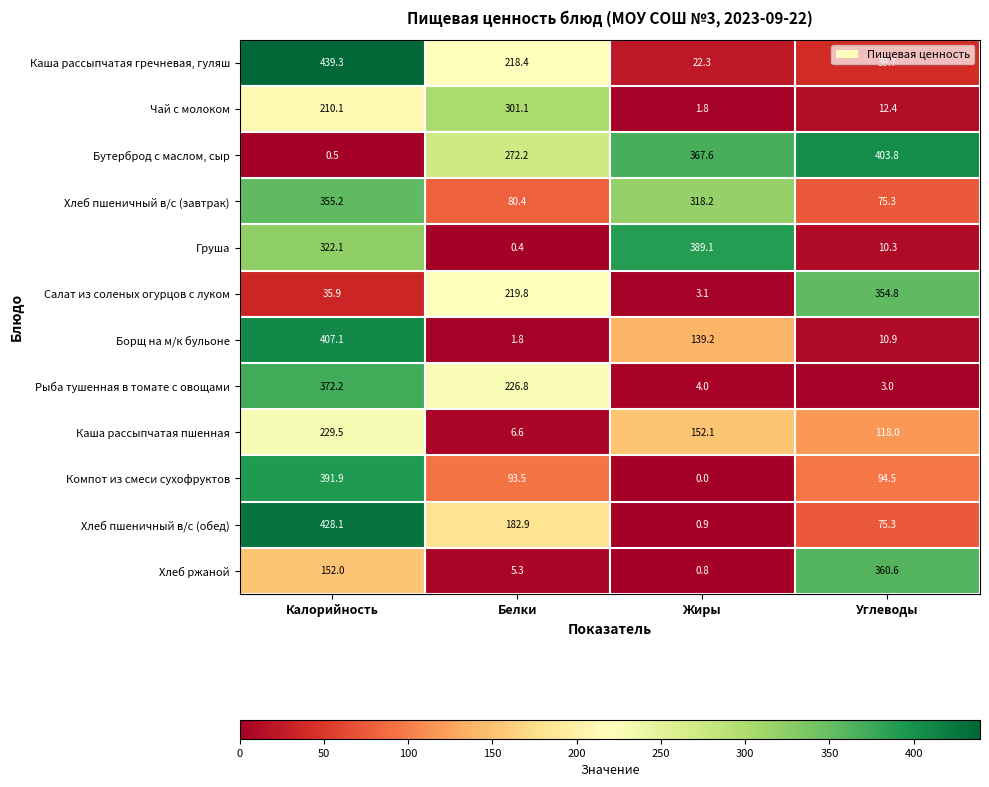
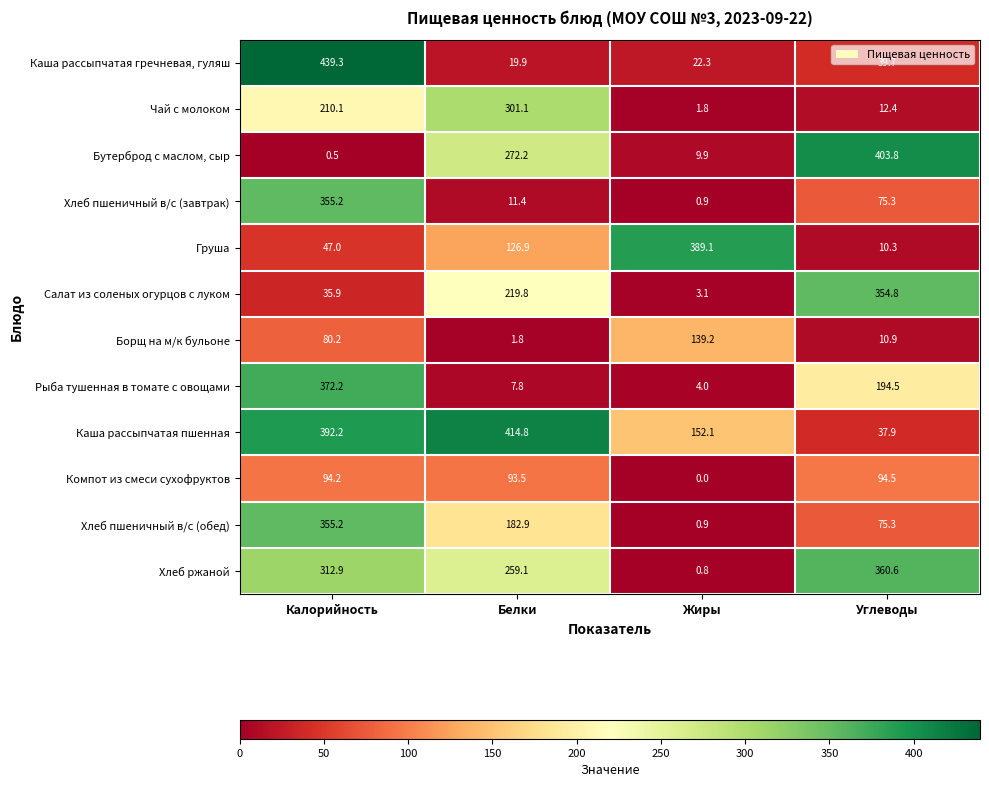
Каша рассыпчатая гречневая, гуляш, Белки: 218.4 -> 19.9
Бутерброд с маслом, сыр, Жиры: 367.6 -> 9.9
Хлеб пшеничный в/с (завтрак), Белки: 80.4 -> 11.4
Хлеб пшеничный в/с (завтрак), Жиры: 318.2 -> 0.9
Груша, Калорийность: 322.1 -> 47.0
Груша, Белки: 0.4 -> 126.9
Борщ на м/к бульоне, Калорийность: 407.1 -> 80.2
Рыба тушенная в томате с овощами, Белки: 226.8 -> 7.8
Рыба тушенная в томате с овощами, Углеводы: 3.0 -> 194.5
Каша рассыпчатая пшенная, Калорийность: 229.5 -> 392.2
Каша рассыпчатая пшенная, Белки: 6.6 -> 414.8
Каша рассыпчатая пшенная, Углеводы: 118.0 -> 37.9
Компот из смеси сухофруктов, Калорийность: 391.9 -> 94.2
Хлеб пшеничный в/с (обед), Калорийность: 428.1 -> 355.2
Хлеб ржаной, Калорийность: 152.0 -> 312.9
Хлеб ржаной, Белки: 5.3 -> 259.1
